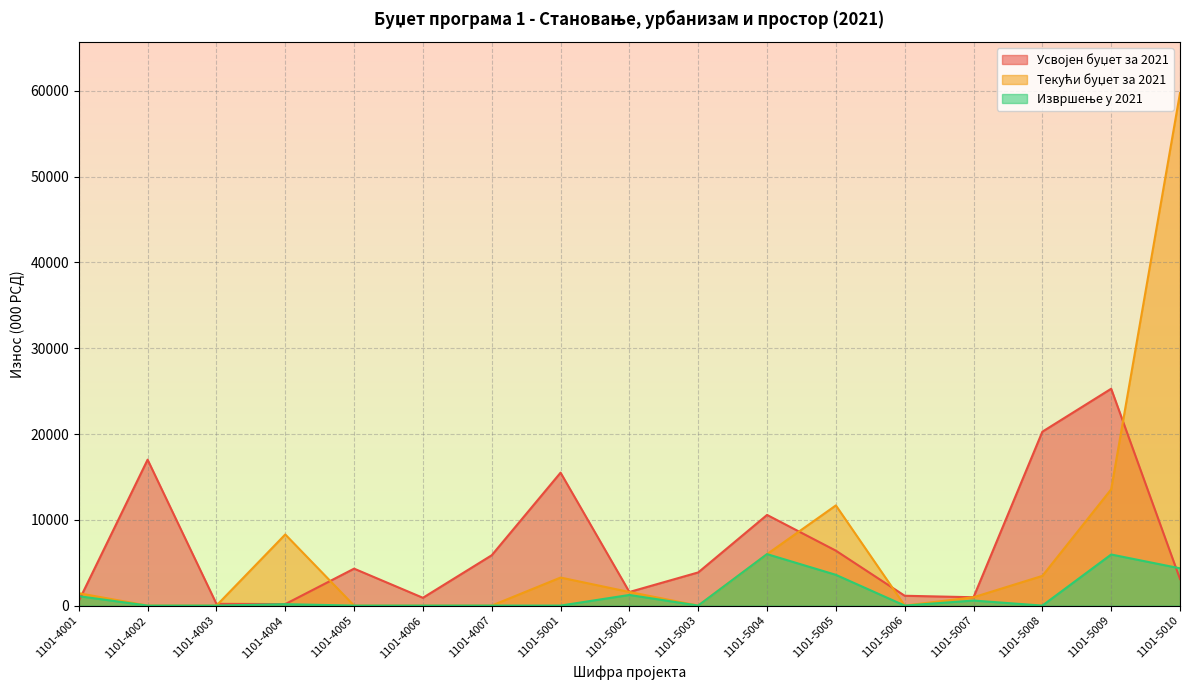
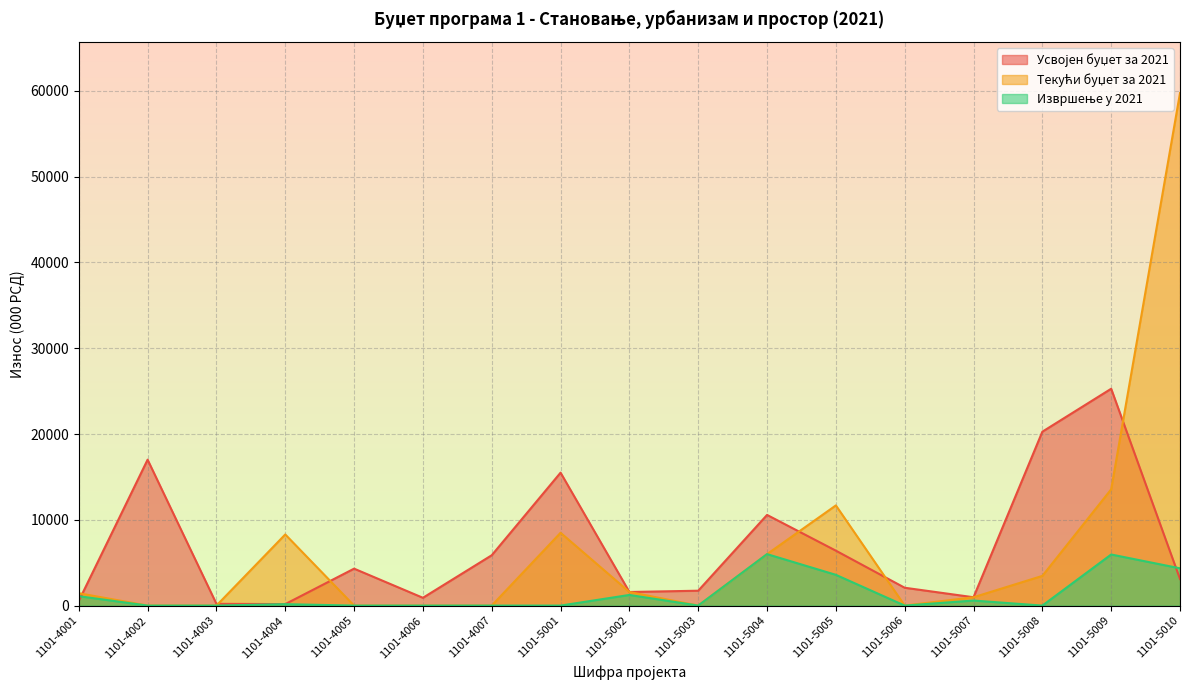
Текући буџет за 2021, 1101-5001: 3000 -> 8000
Усвојен буџет за 2021, 1101-5003: 4000 -> 2000
Усвојен буџет за 2021, 1101-5006: 1000 -> 2000
